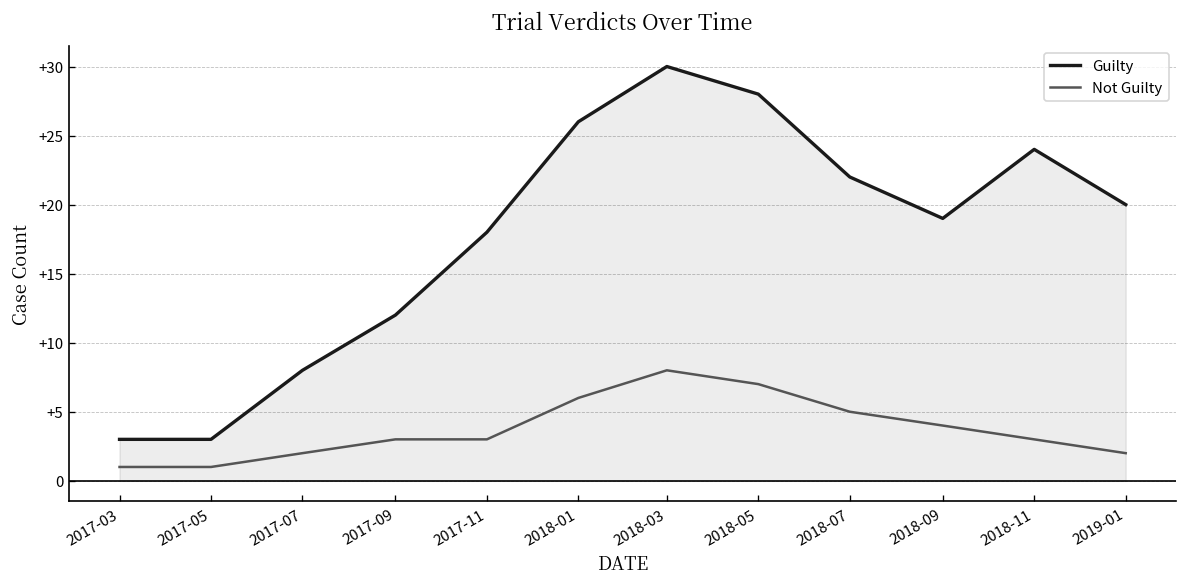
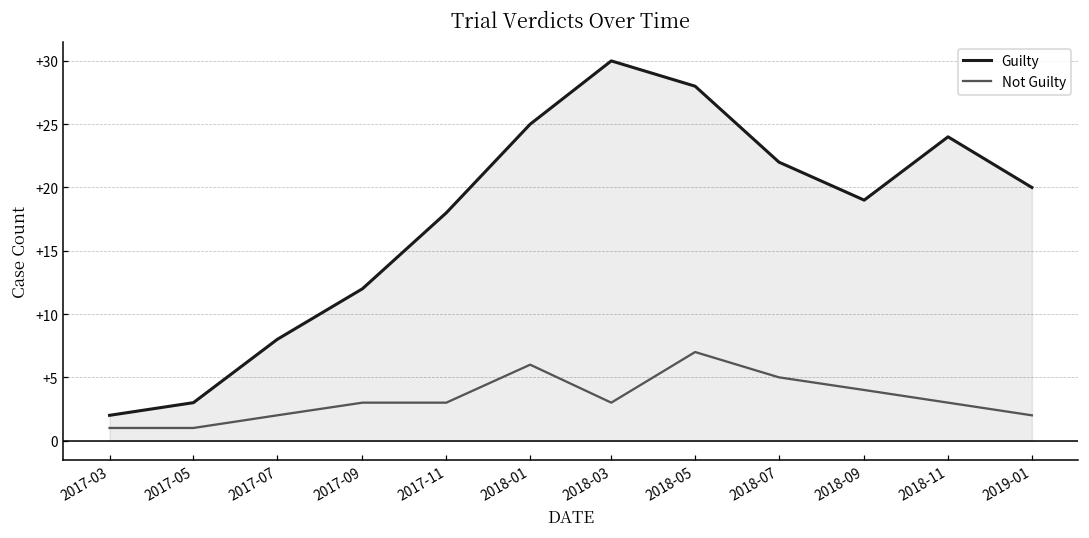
Guilty, 2017-03: +3 -> +2
Guilty, 2018-01: +26 -> +25
Not Guilty, 2018-03: +8 -> +3
